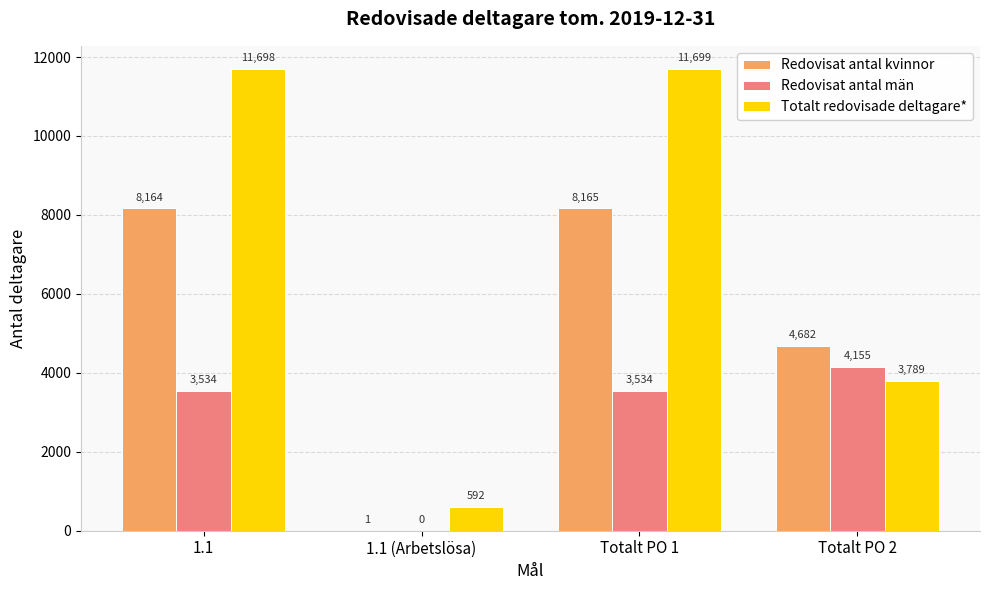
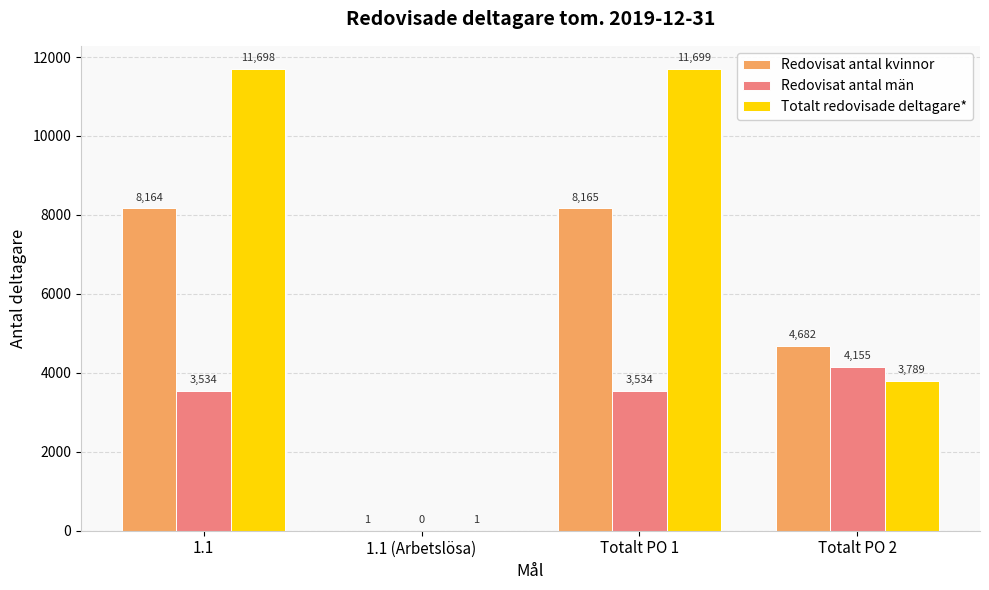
Totalt redovisade deltagare*, 1.1 (Arbetslösa): 592 -> 1
